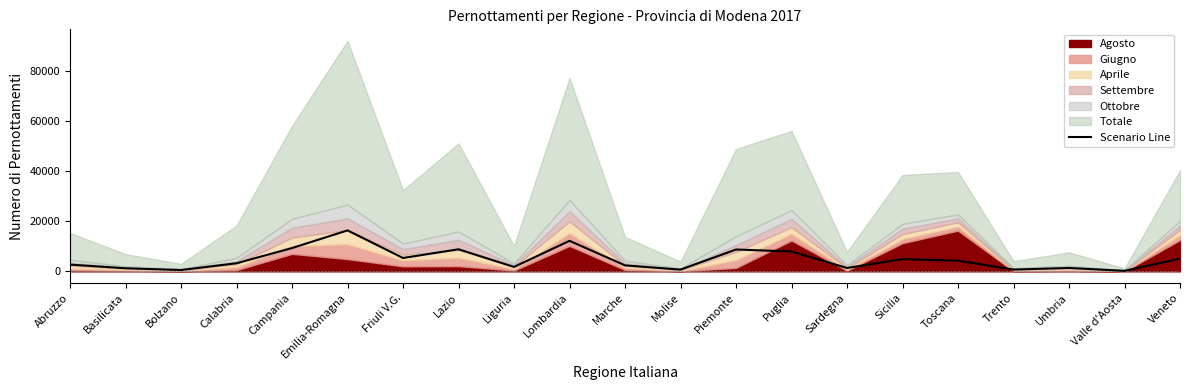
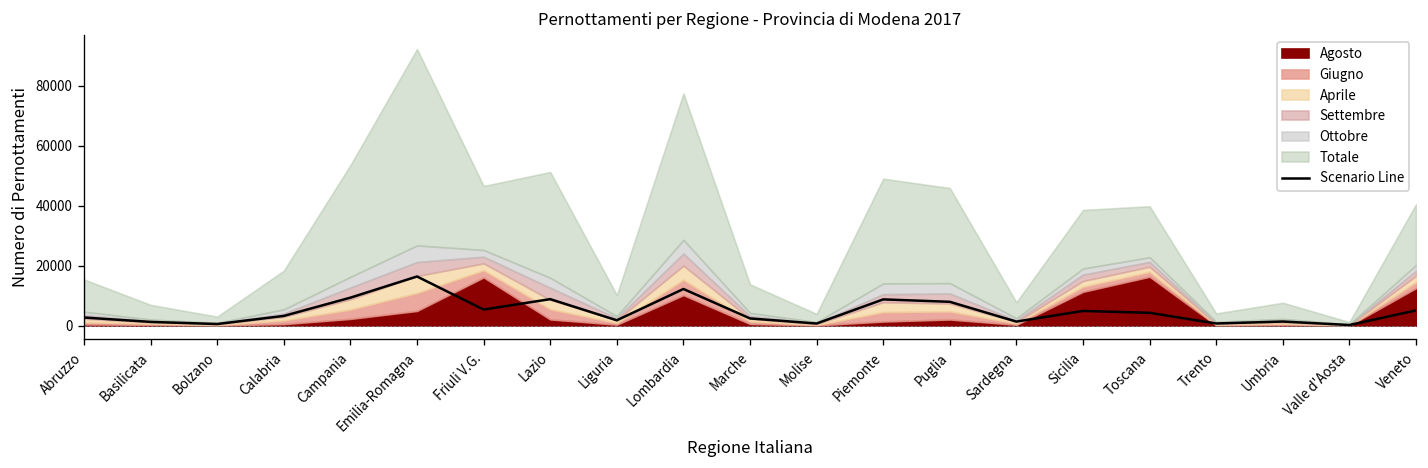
Agosto, Campania: 7000 -> 2000
Agosto, Friuli V.G.: 2000 -> 16000
Agosto, Puglia: 12000 -> 2000
